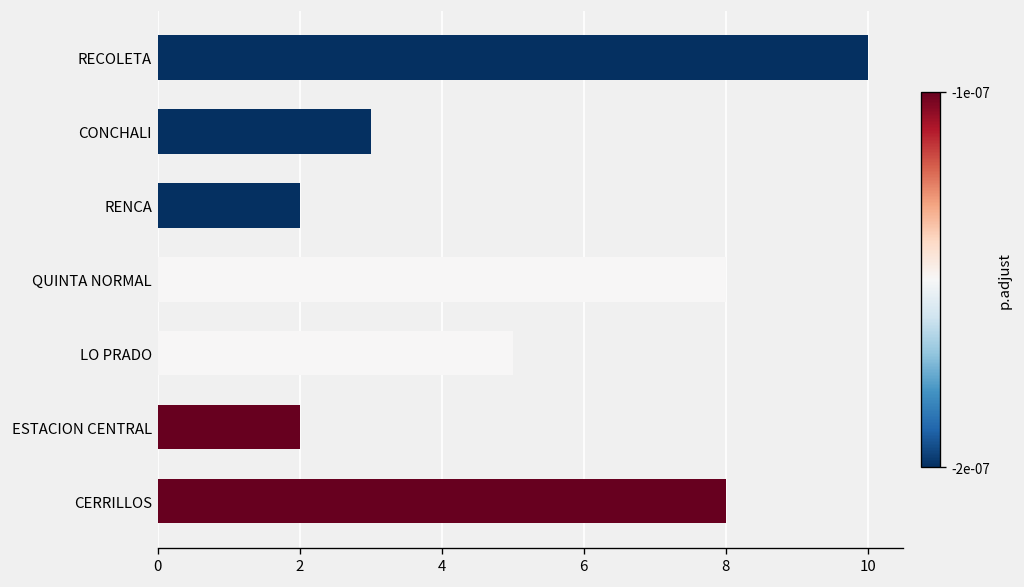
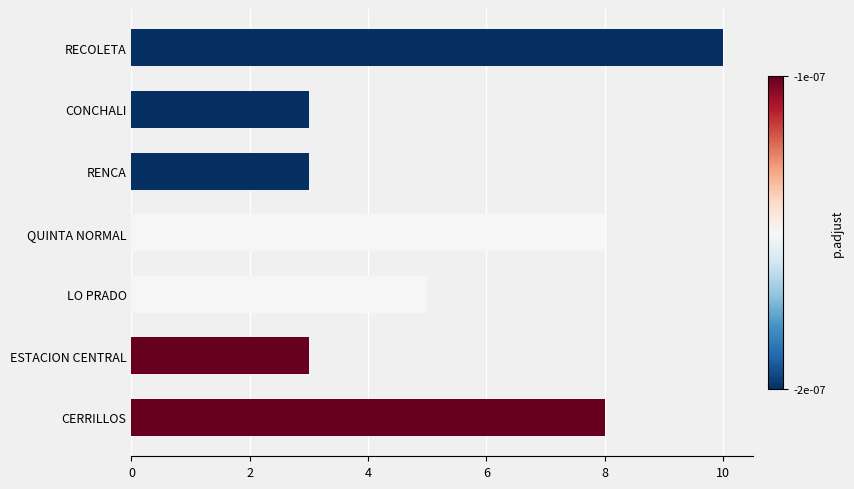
RENCA: 2 -> 3
ESTACION CENTRAL: 2 -> 3
